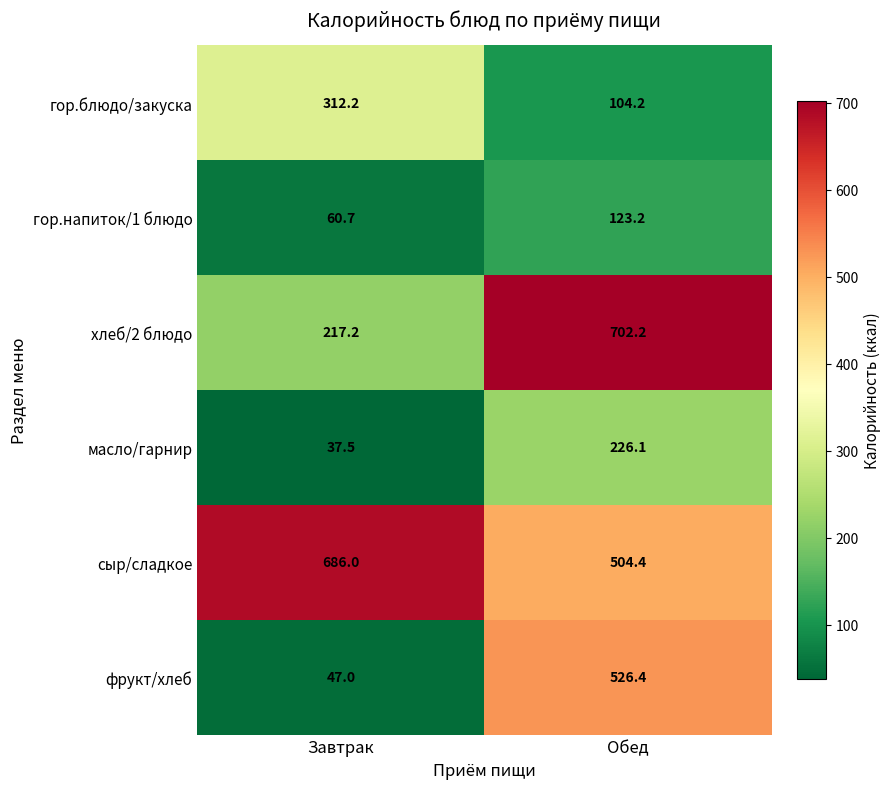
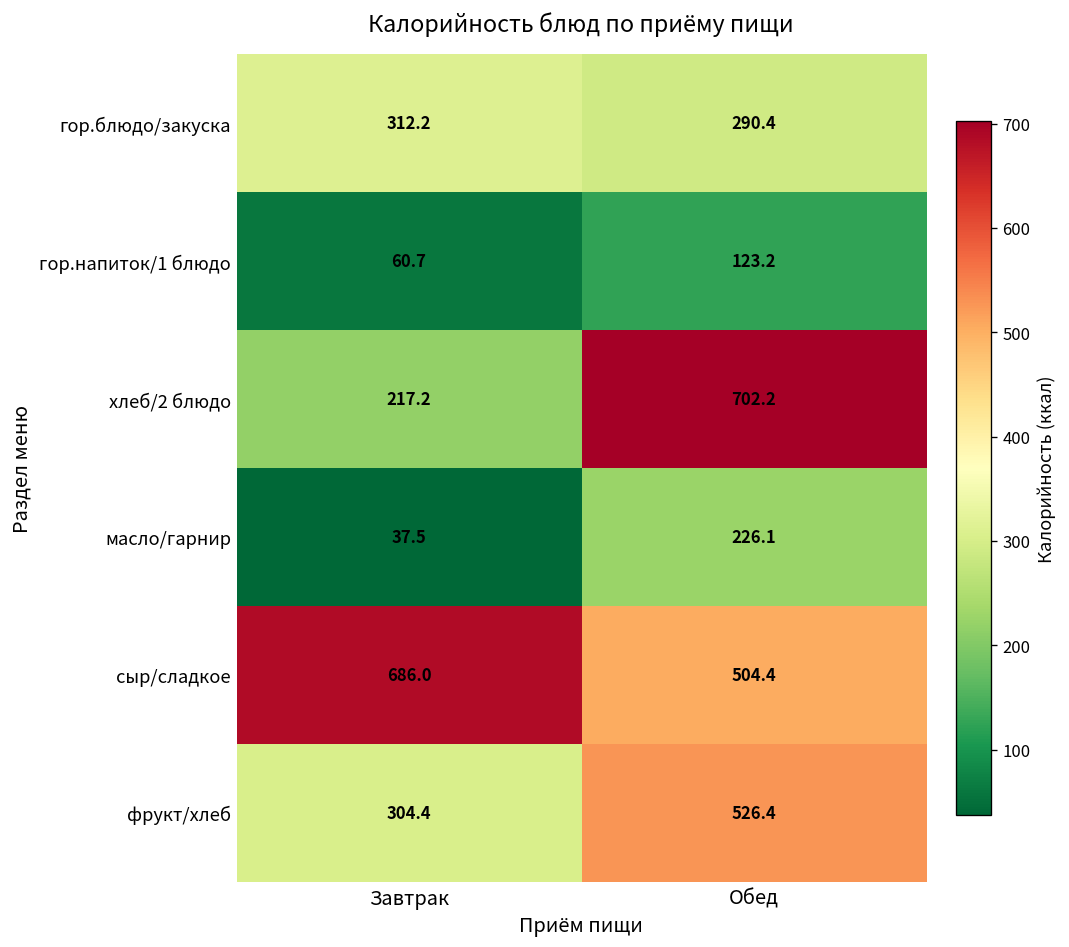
гор.блюдо/закуска, Обед: 104.2 -> 290.4
фрукт/хлеб, Завтрак: 47.0 -> 304.4
